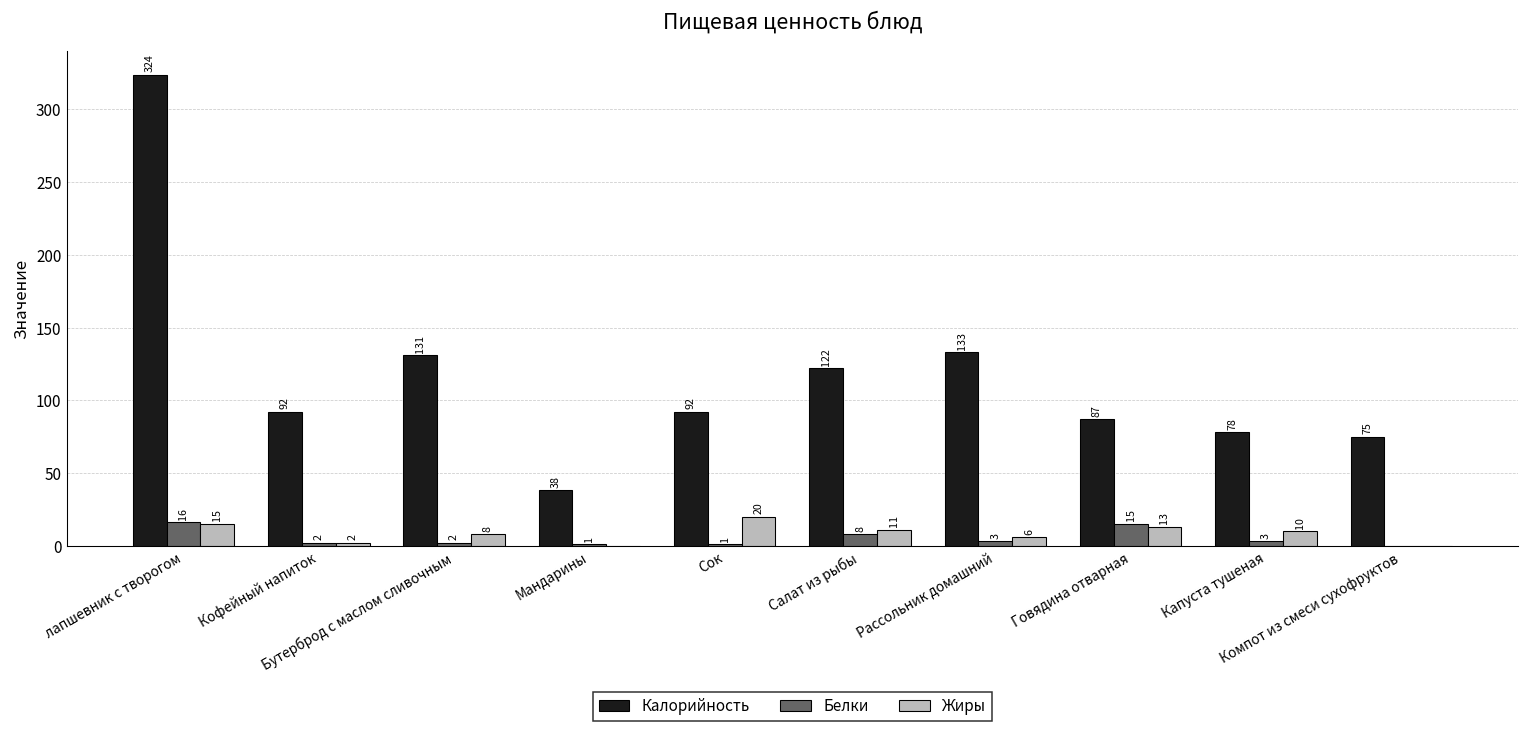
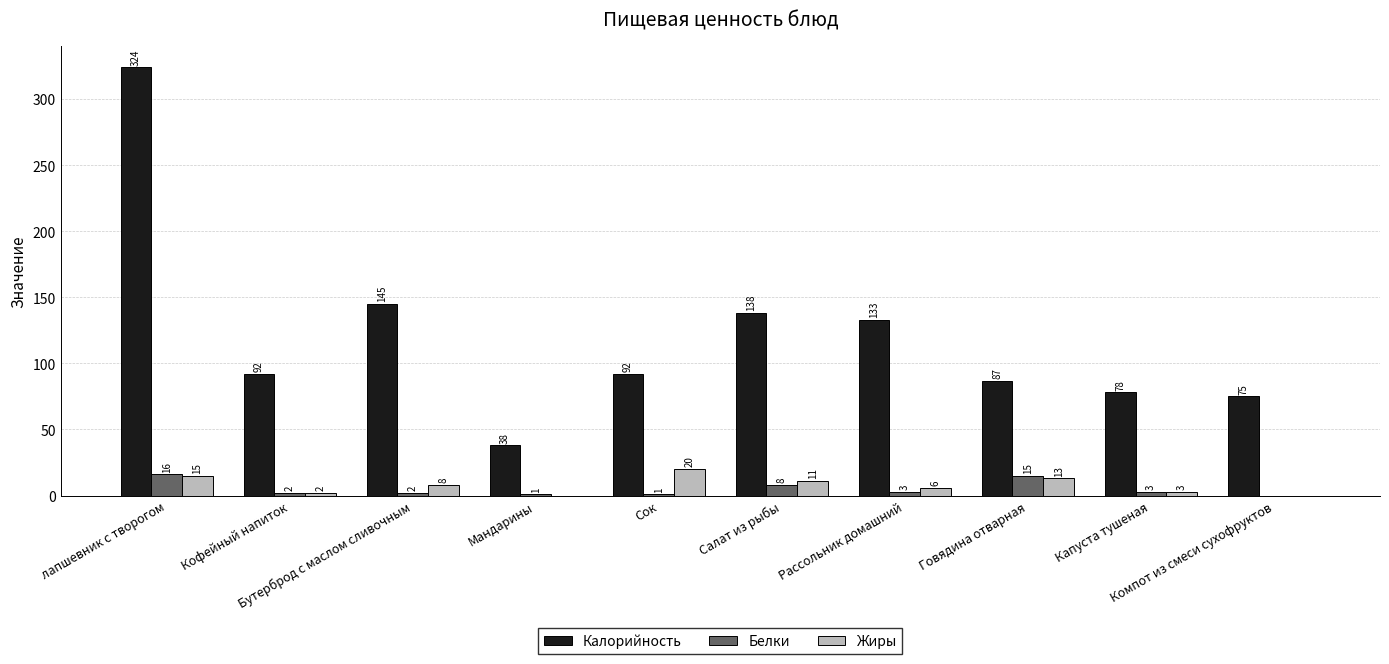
Калорийность, Бутерброд с маслом сливочным: 131 -> 145
Калорийность, Салат из рыбы: 122 -> 138
Жиры, Капуста тушеная: 10 -> 3
